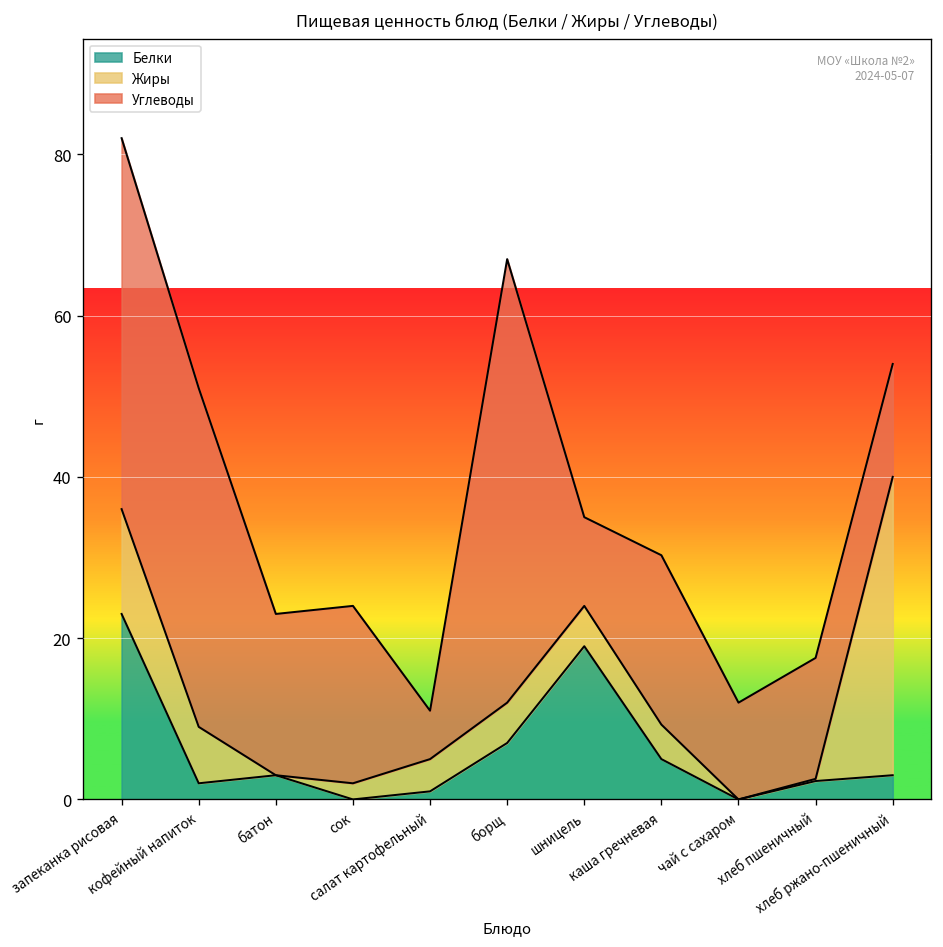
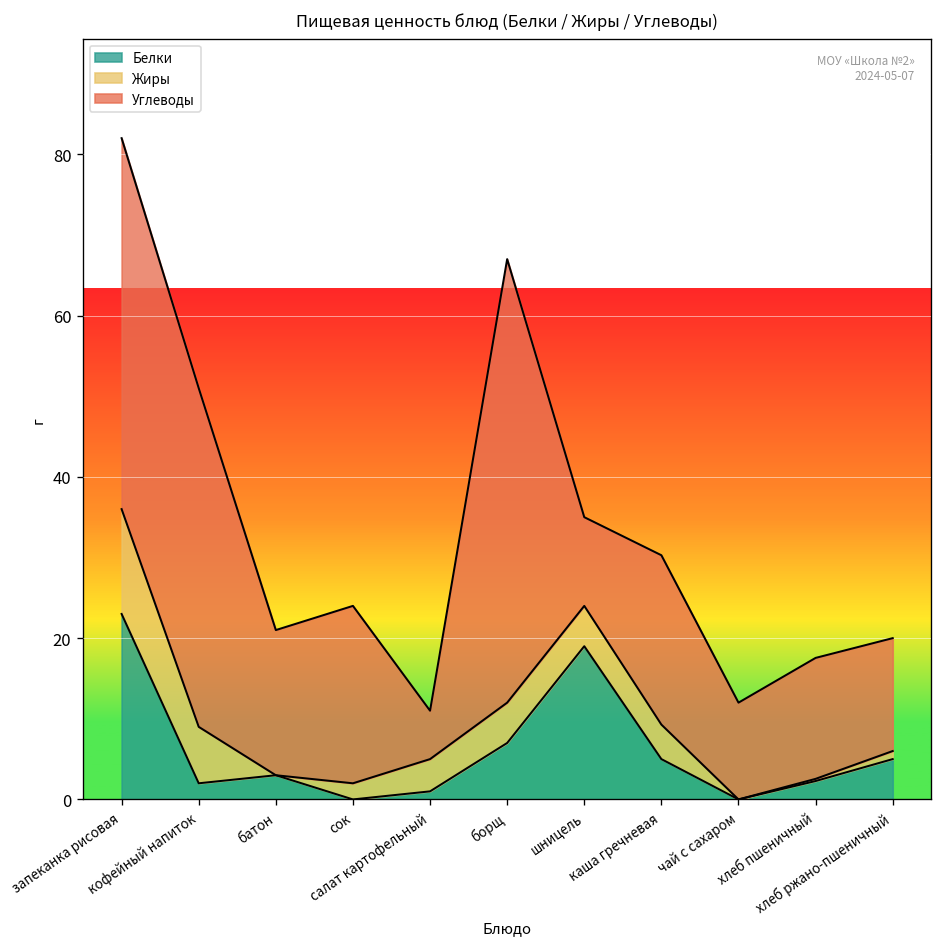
Углеводы, батон: 20 -> 18
Белки, хлеб ржано-пшеничный: 3 -> 5
Жиры, хлеб ржано-пшеничный: 37 -> 1
